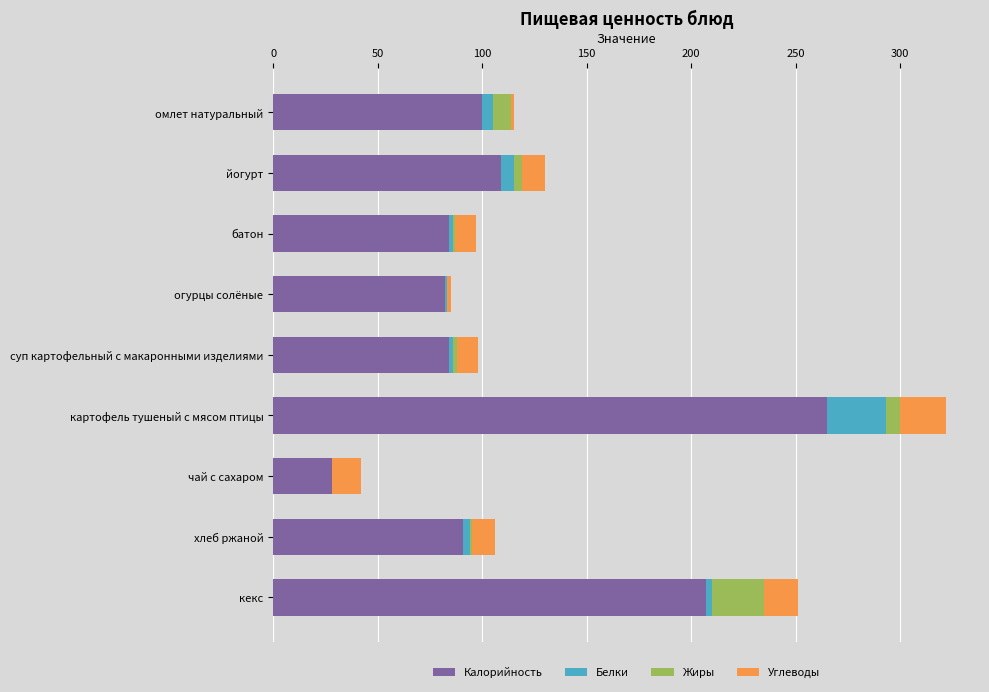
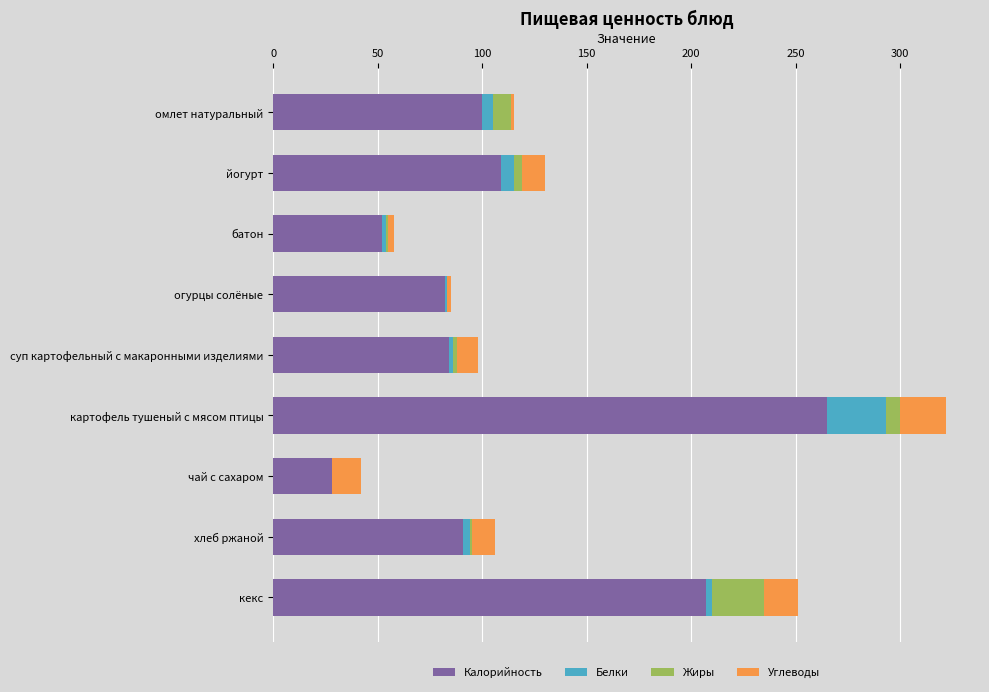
Калорийность, батон: 84 -> 52
Углеводы, батон: 10 -> 3
